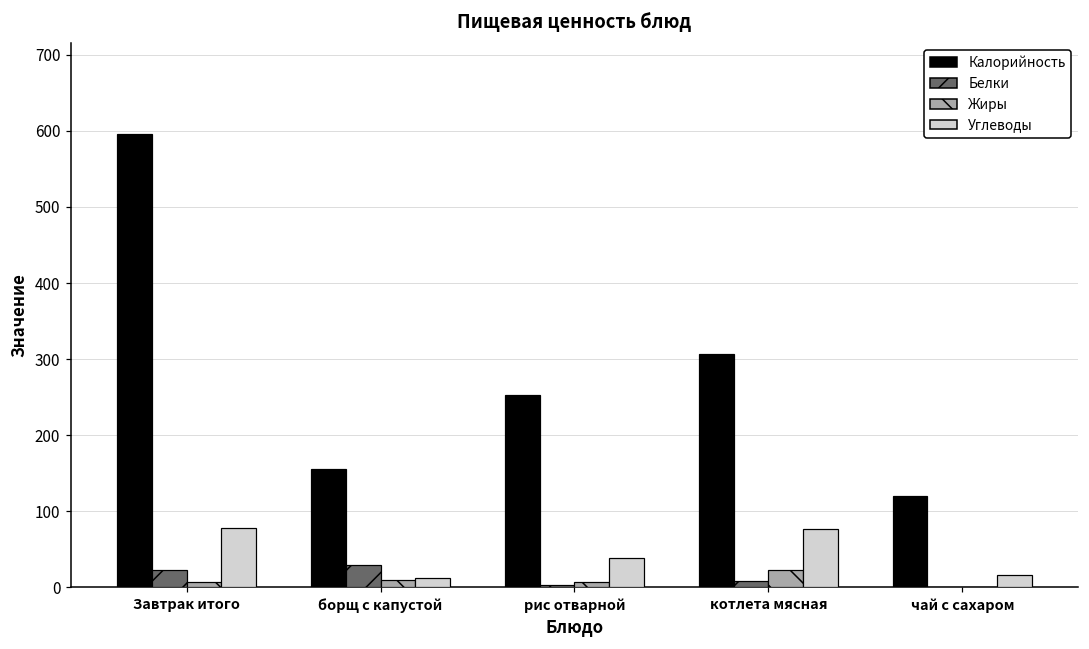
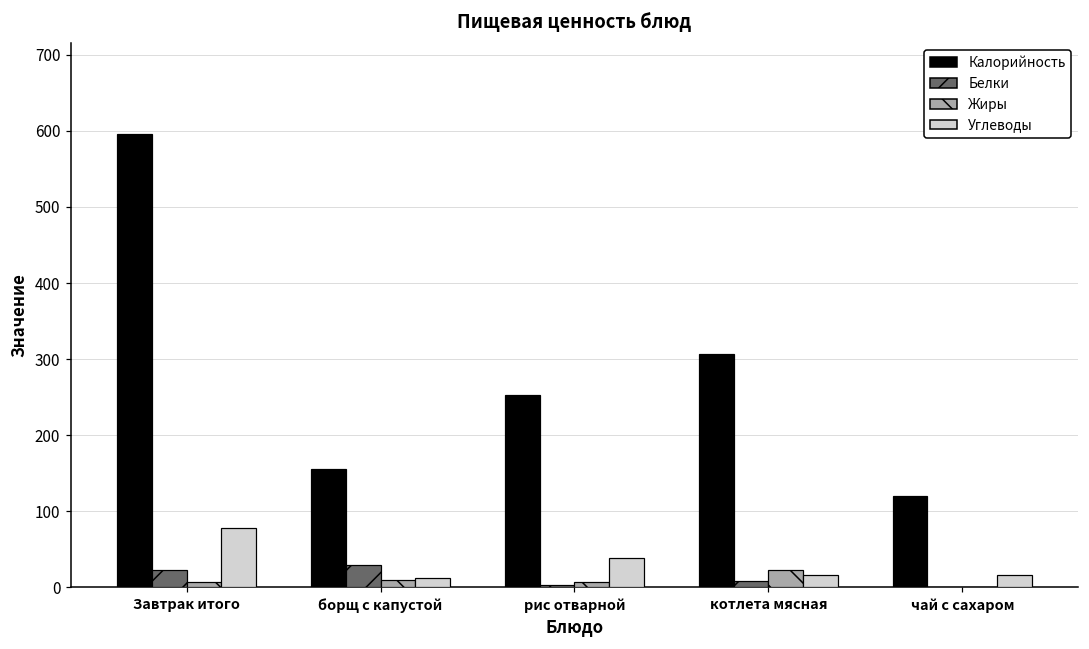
Углеводы, котлета мясная: 80 -> 20
